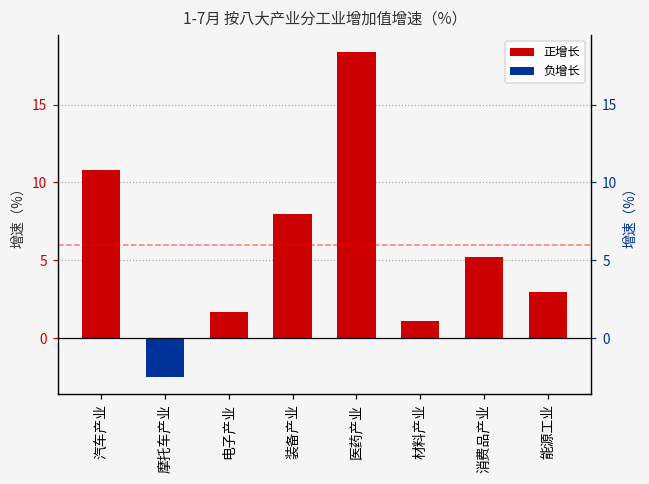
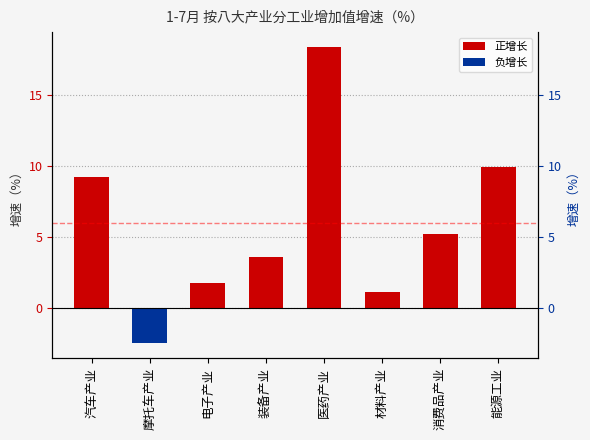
汽车产业: 10.8 -> 9.2
装备产业: 8.0 -> 3.6
能源工业: 3.0 -> 9.9
